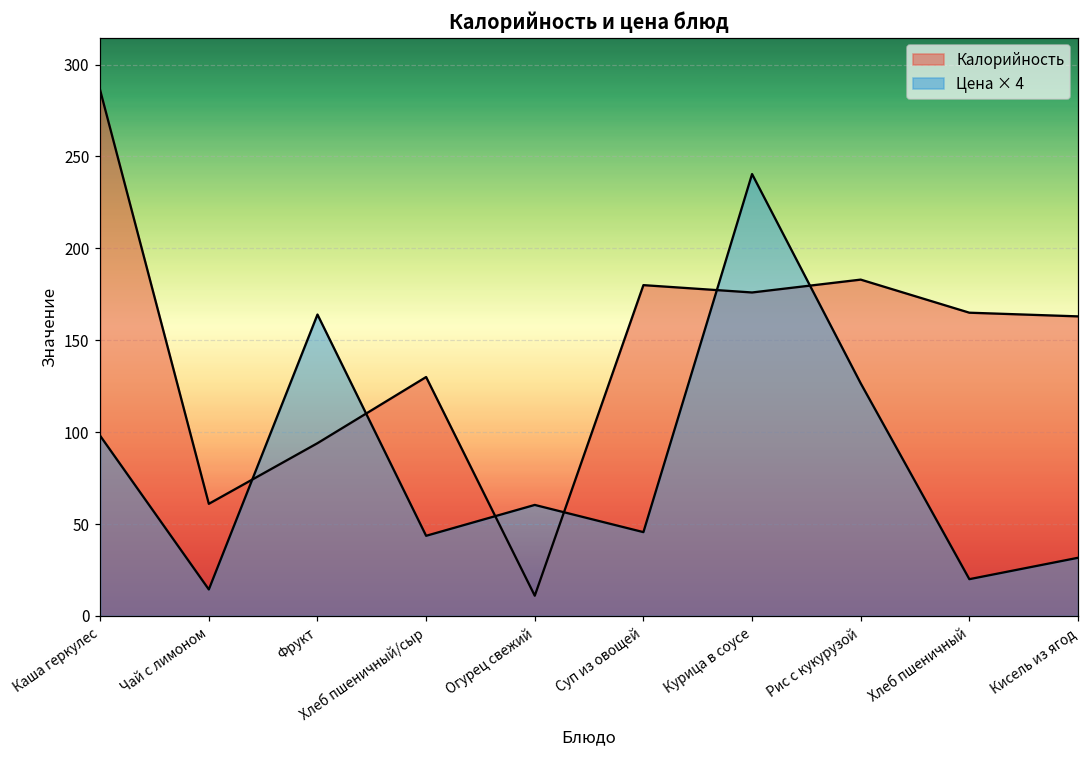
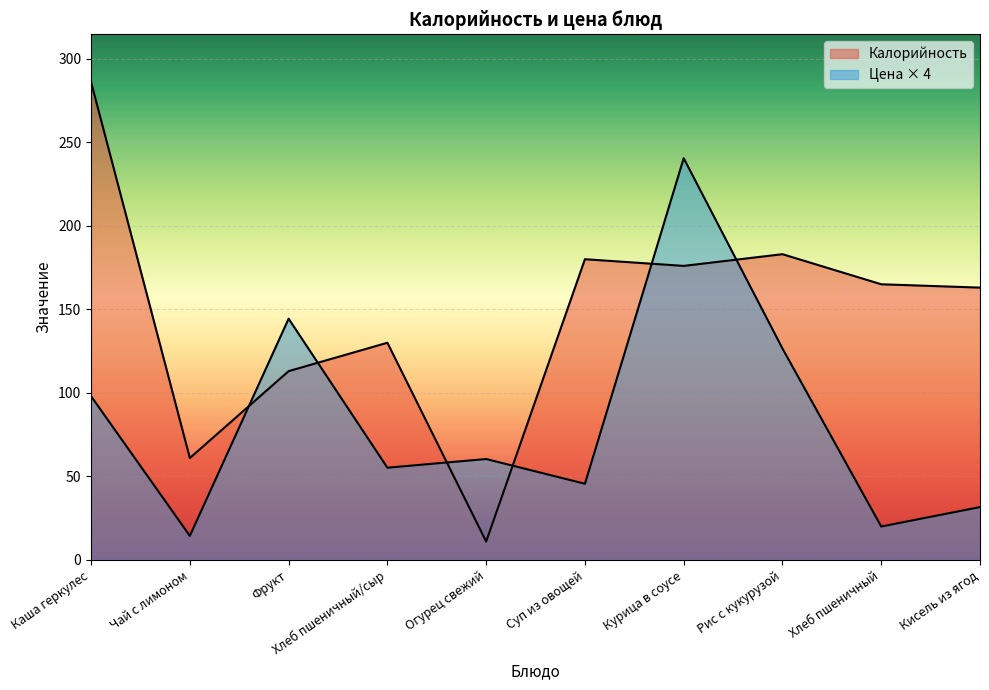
Калорийность, Фрукт: 94 -> 113
Цена × 4, Фрукт: 164 -> 144
Цена × 4, Хлеб пшеничный/сыр: 44 -> 55
